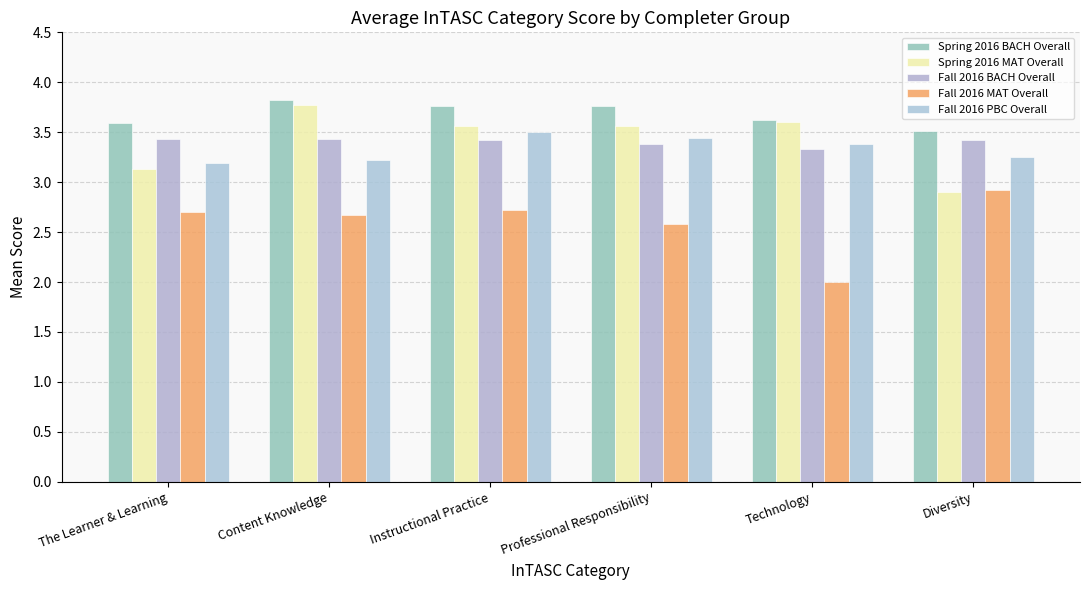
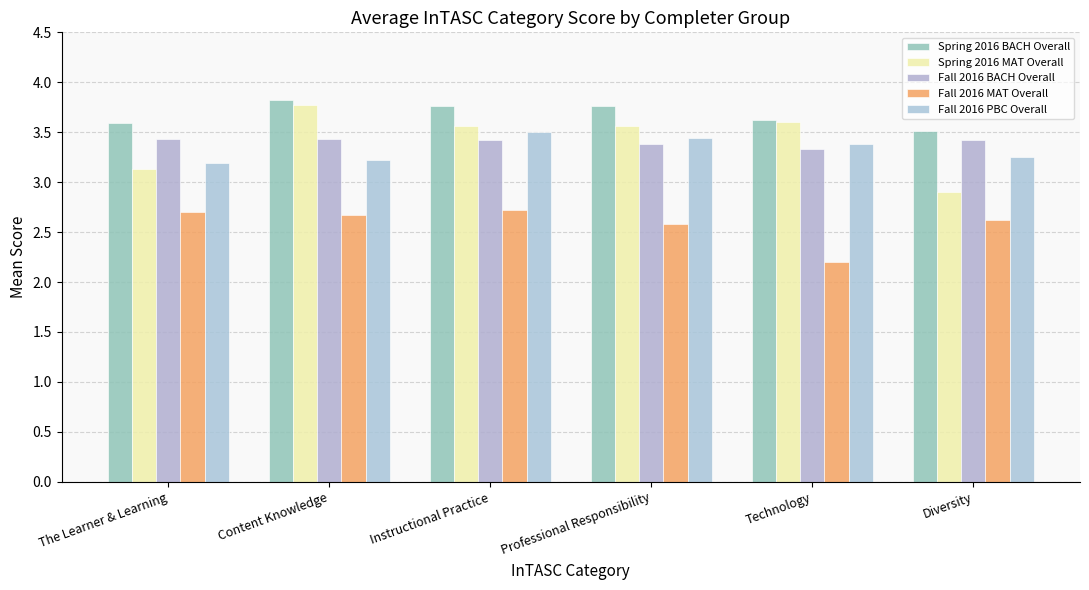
Fall 2016 MAT Overall, Technology: 2.0 -> 2.2
Fall 2016 MAT Overall, Diversity: 2.9 -> 2.6
